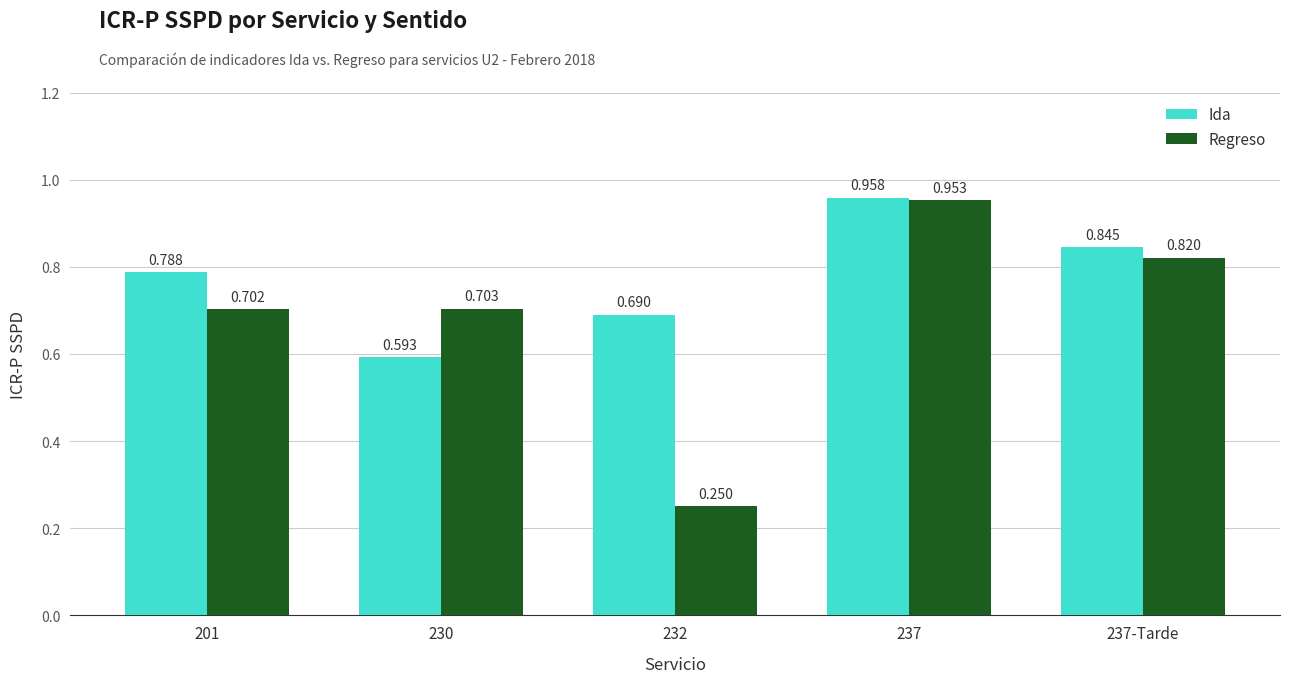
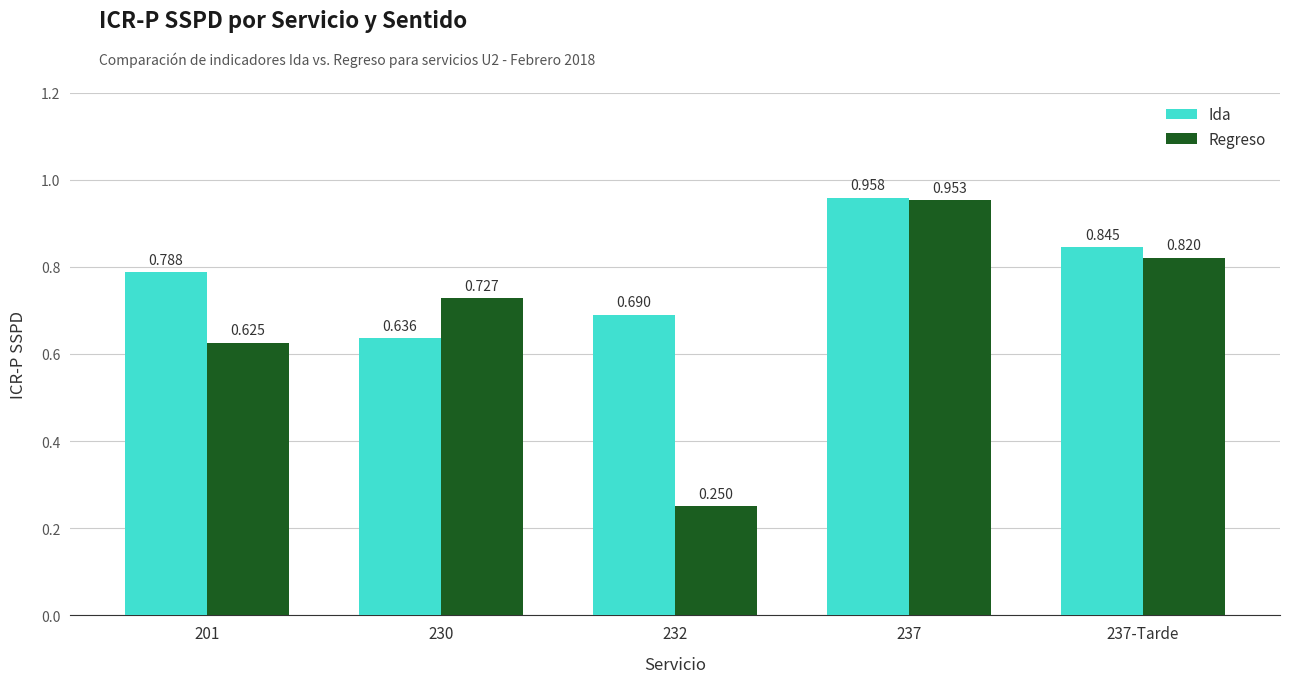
Regreso, 201: 0.702 -> 0.625
Ida, 230: 0.593 -> 0.636
Regreso, 230: 0.703 -> 0.727
